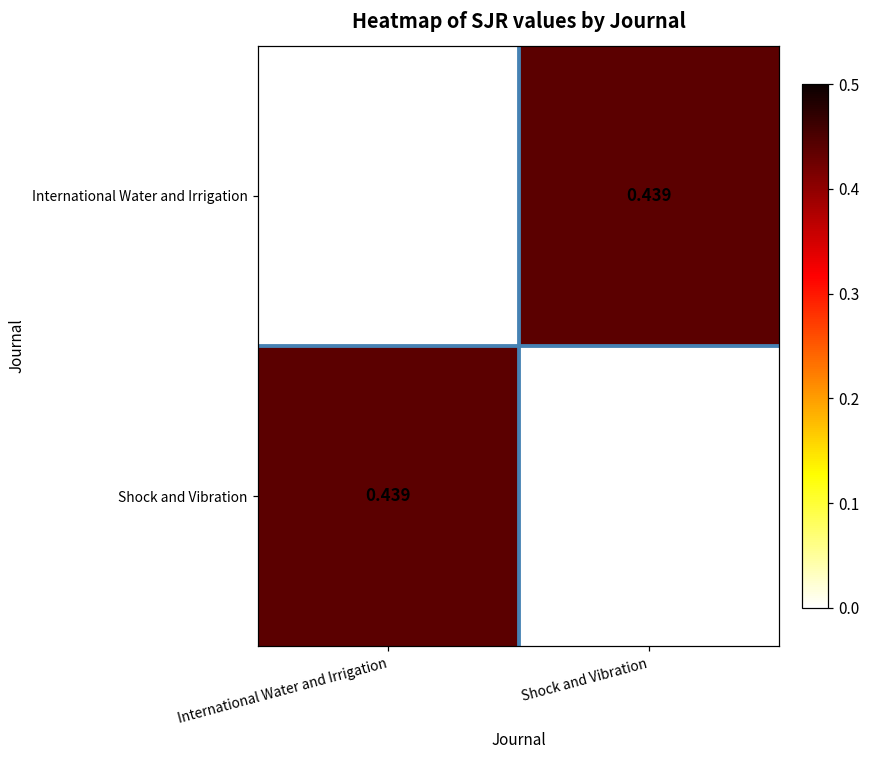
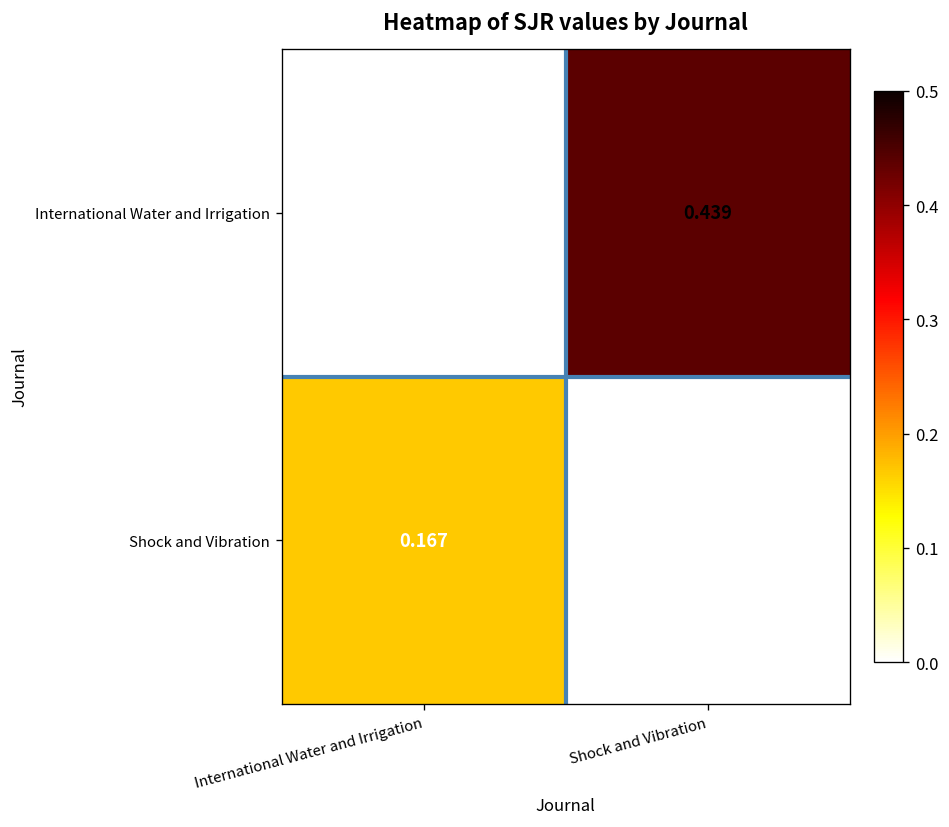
Shock and Vibration, International Water and Irrigation: 0.439 -> 0.167
